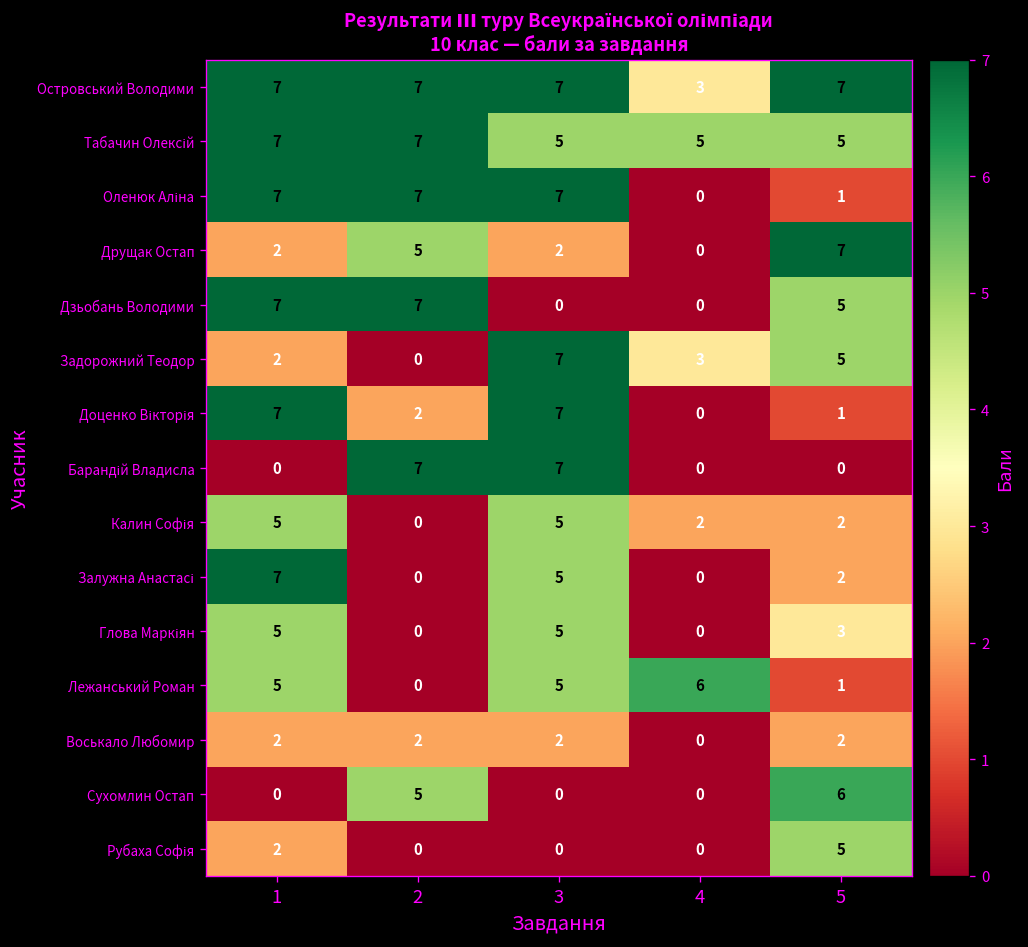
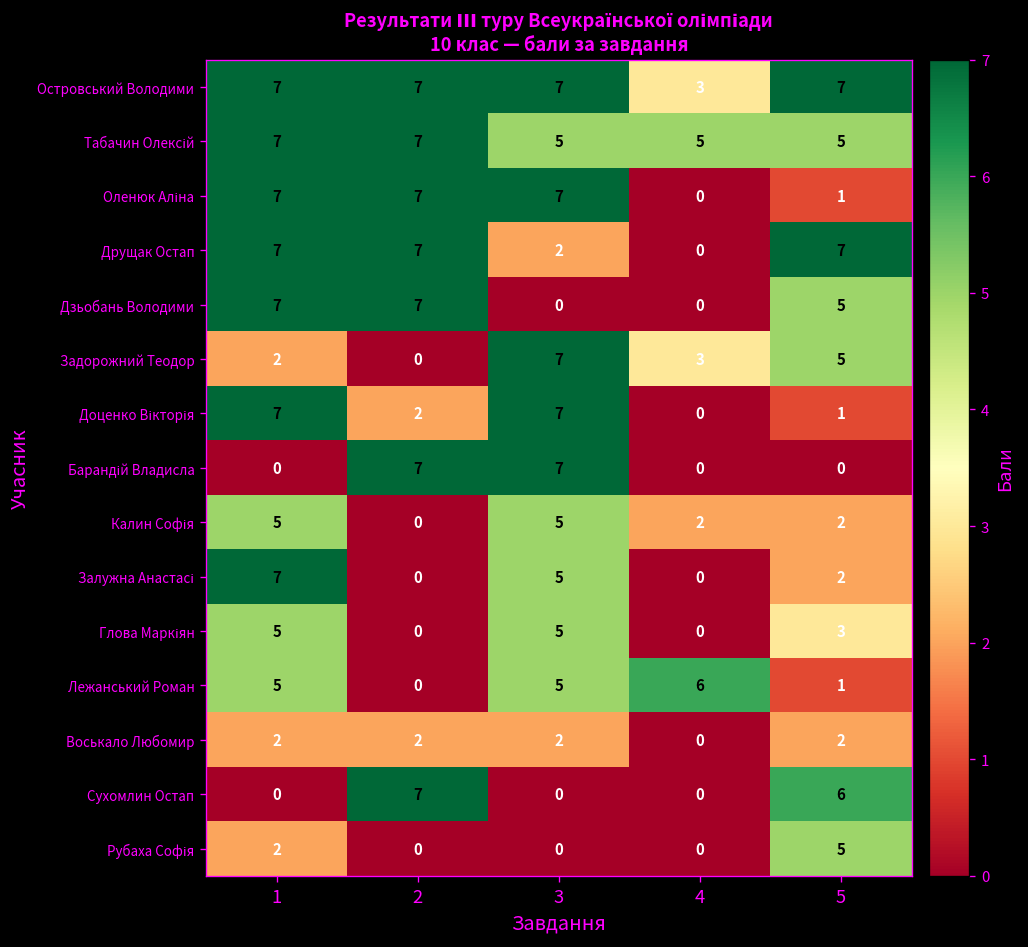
Друщак Остап, 1: 2 -> 7
Друщак Остап, 2: 5 -> 7
Сухомлин Остап, 2: 5 -> 7
